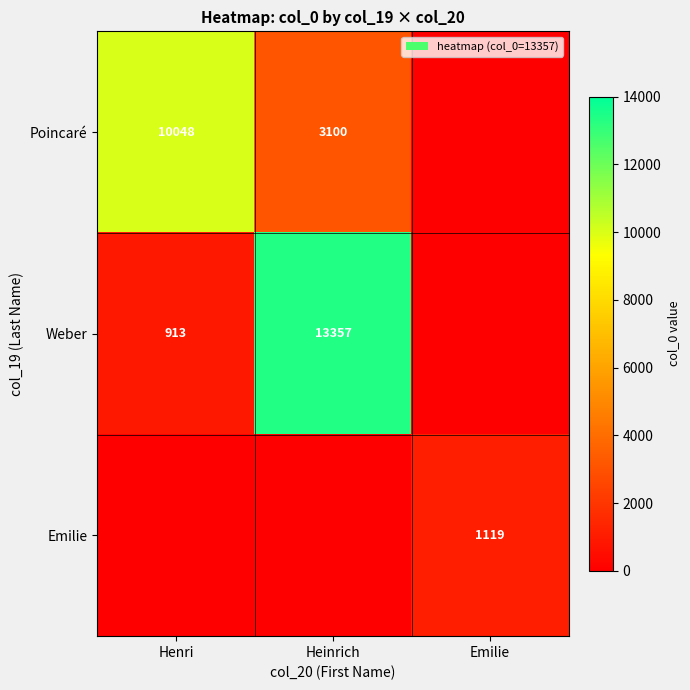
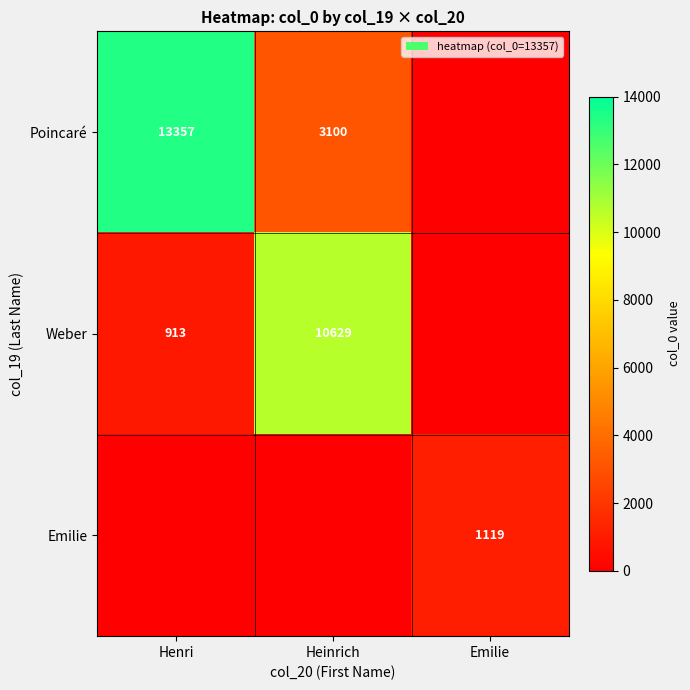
Poincaré, Henri: 10048 -> 13357
Weber, Heinrich: 13357 -> 10629
